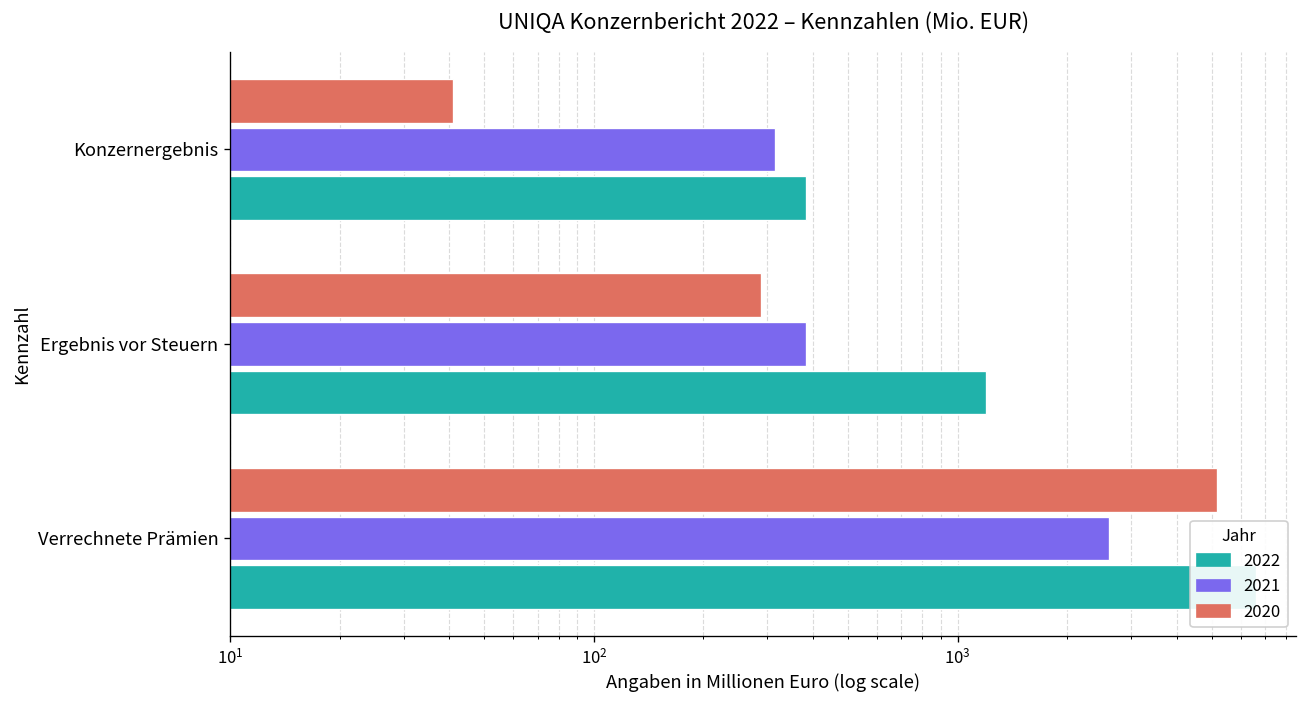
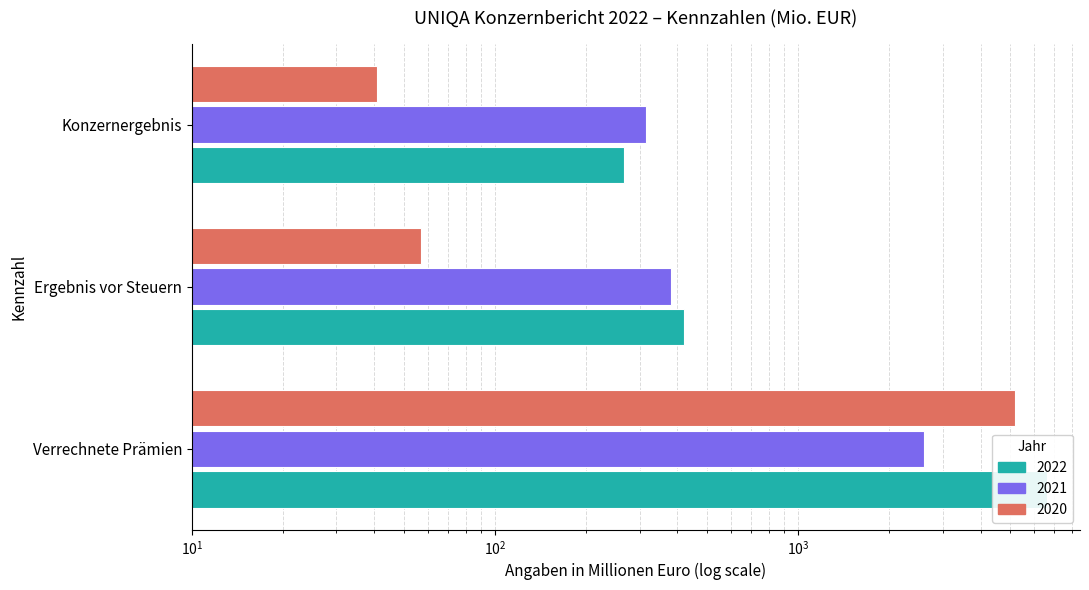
2022, Konzernergebnis: 380 -> 270
2020, Ergebnis vor Steuern: 290 -> 57
2022, Ergebnis vor Steuern: 1200 -> 420
